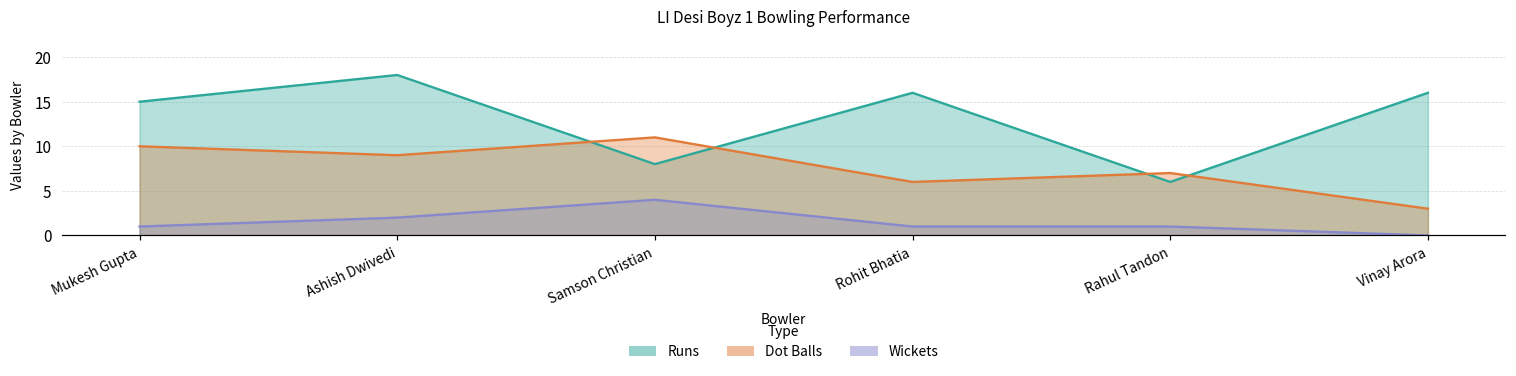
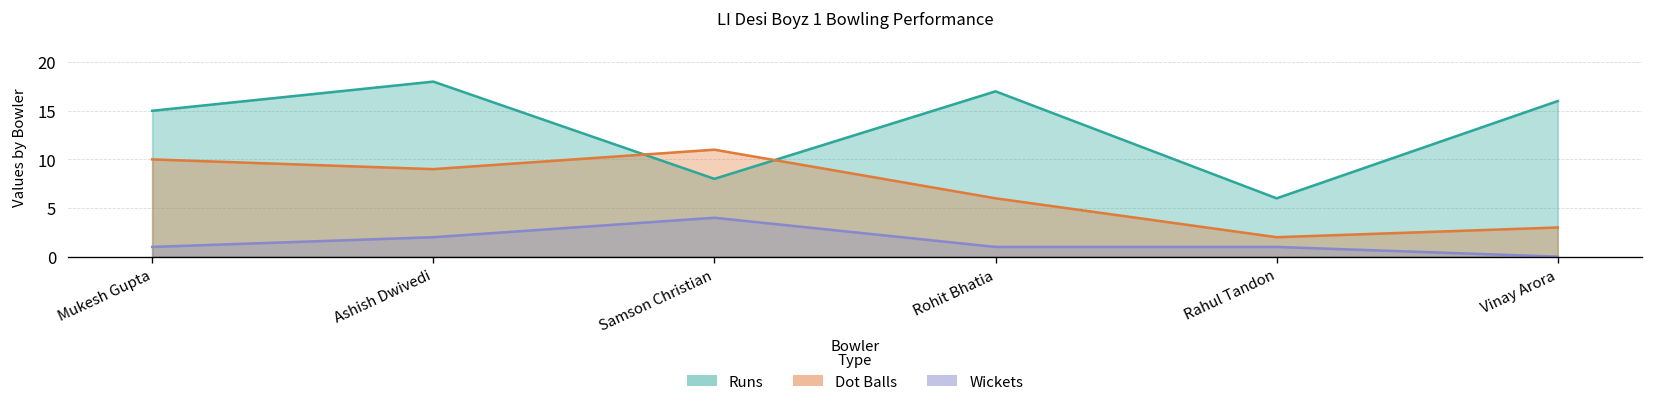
Runs, Rohit Bhatia: 16 -> 17
Dot Balls, Rahul Tandon: 7 -> 2
